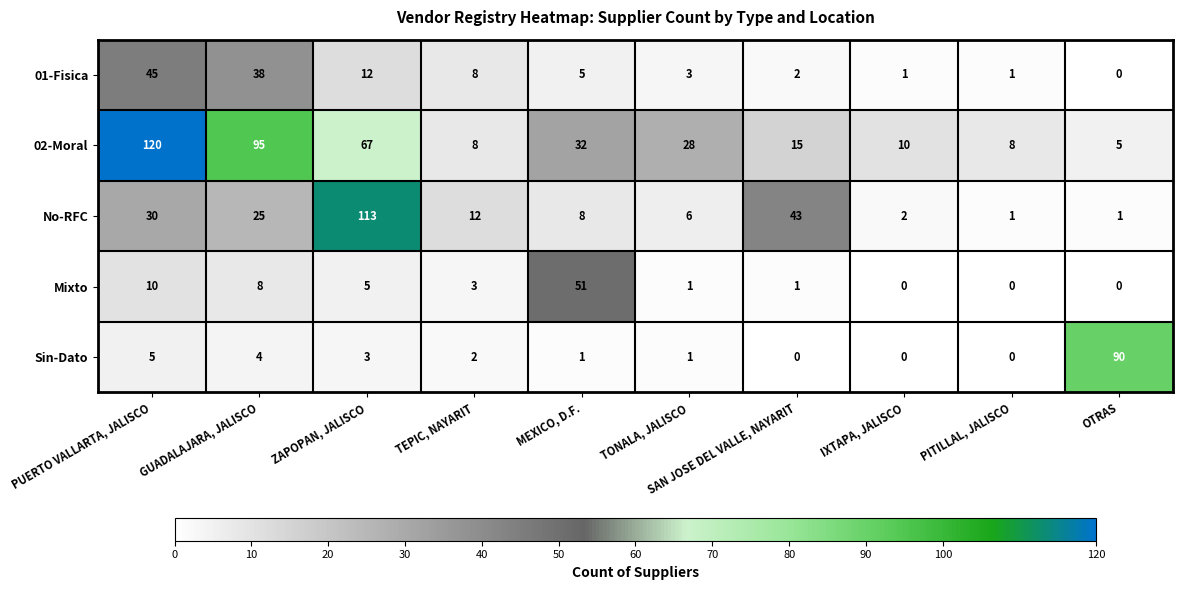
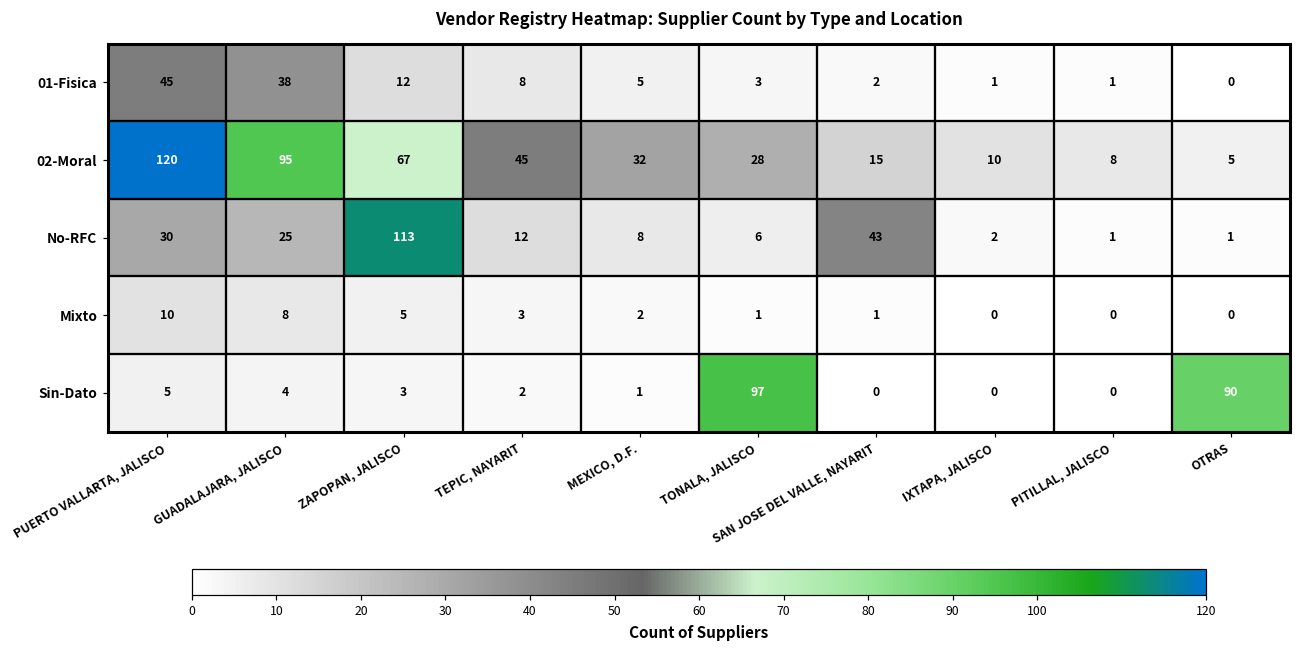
02-Moral, TEPIC, NAYARIT: 8 -> 45
Mixto, MEXICO, D.F.: 51 -> 2
Sin-Dato, TONALA, JALISCO: 1 -> 97
